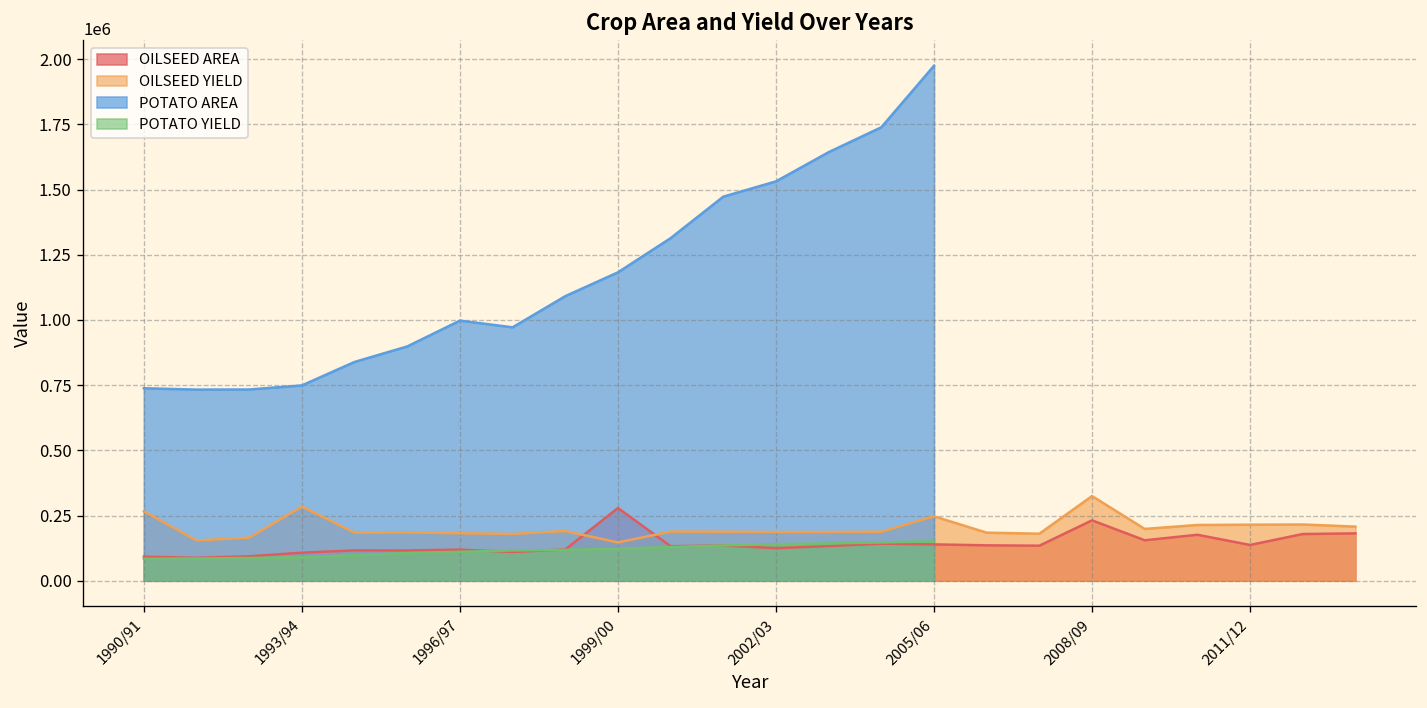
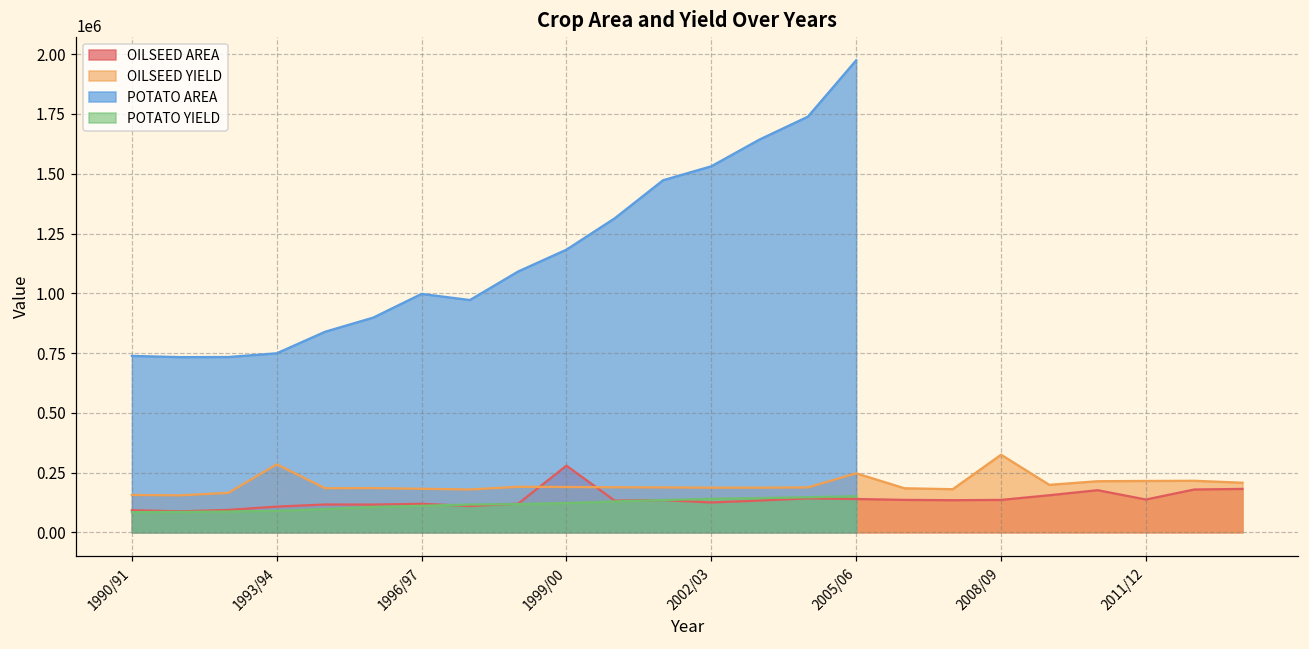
OILSEED YIELD, 1990/91: 270000 -> 160000
OILSEED YIELD, 1999/00: 150000 -> 190000
OILSEED AREA, 2008/09: 230000 -> 140000
